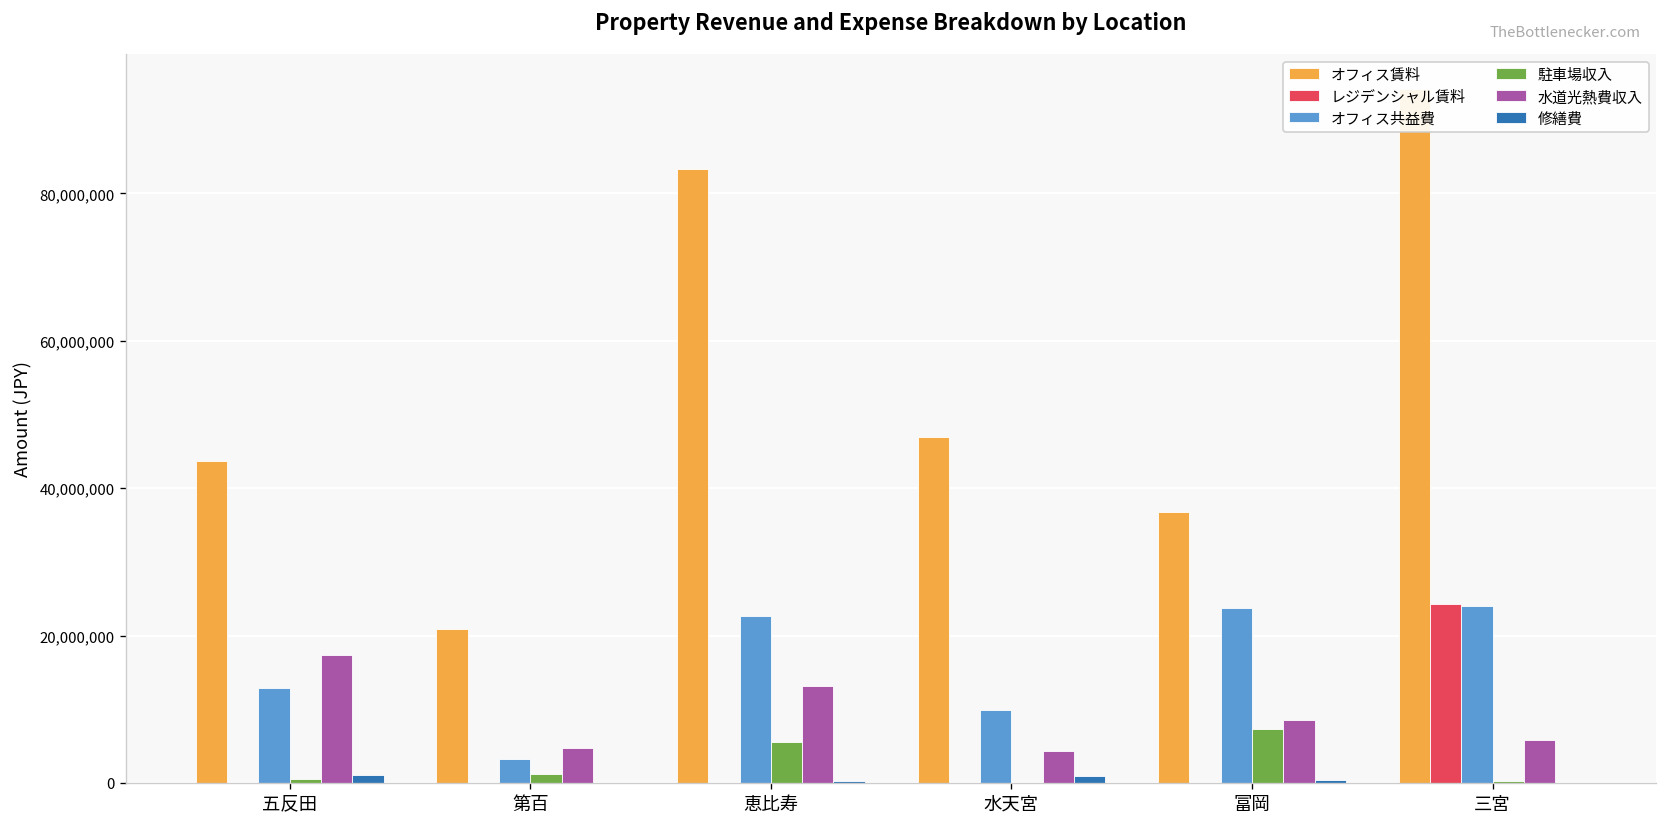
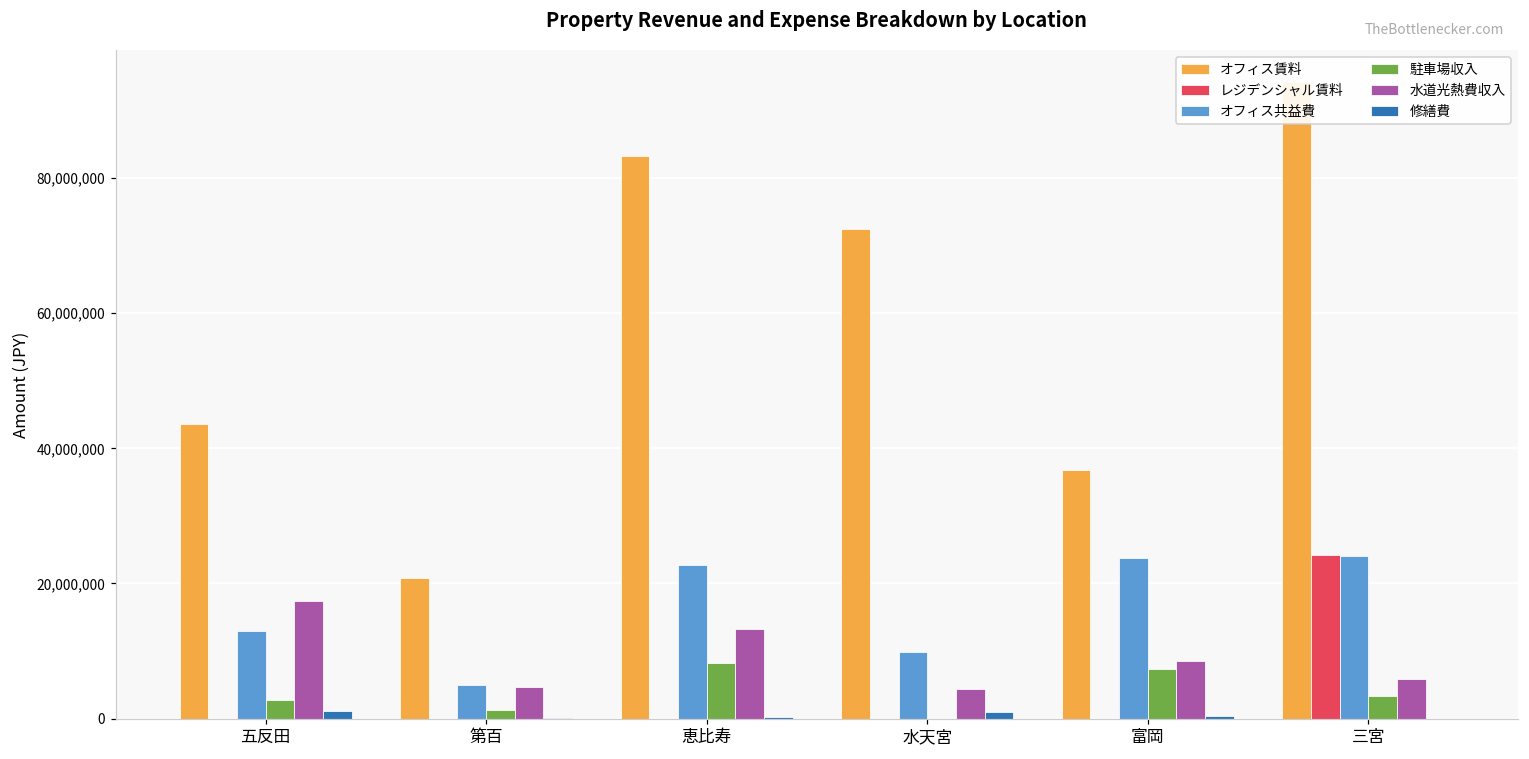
駐車場収入, 五反田: 1,000,000 -> 3,000,000
オフィス共益費, 第百: 3,000,000 -> 5,000,000
駐車場収入, 恵比寿: 6,000,000 -> 8,000,000
オフィス賃料, 水天宮: 47,000,000 -> 72,000,000
駐車場収入, 三宮: 0 -> 3,000,000
